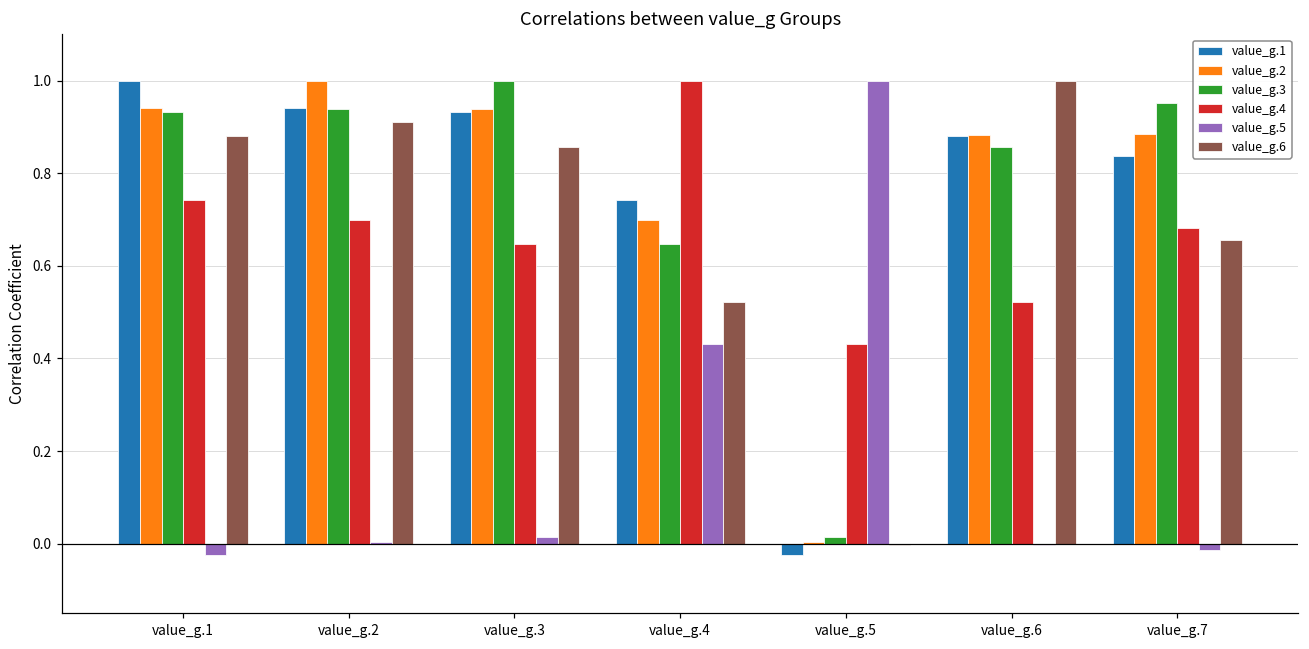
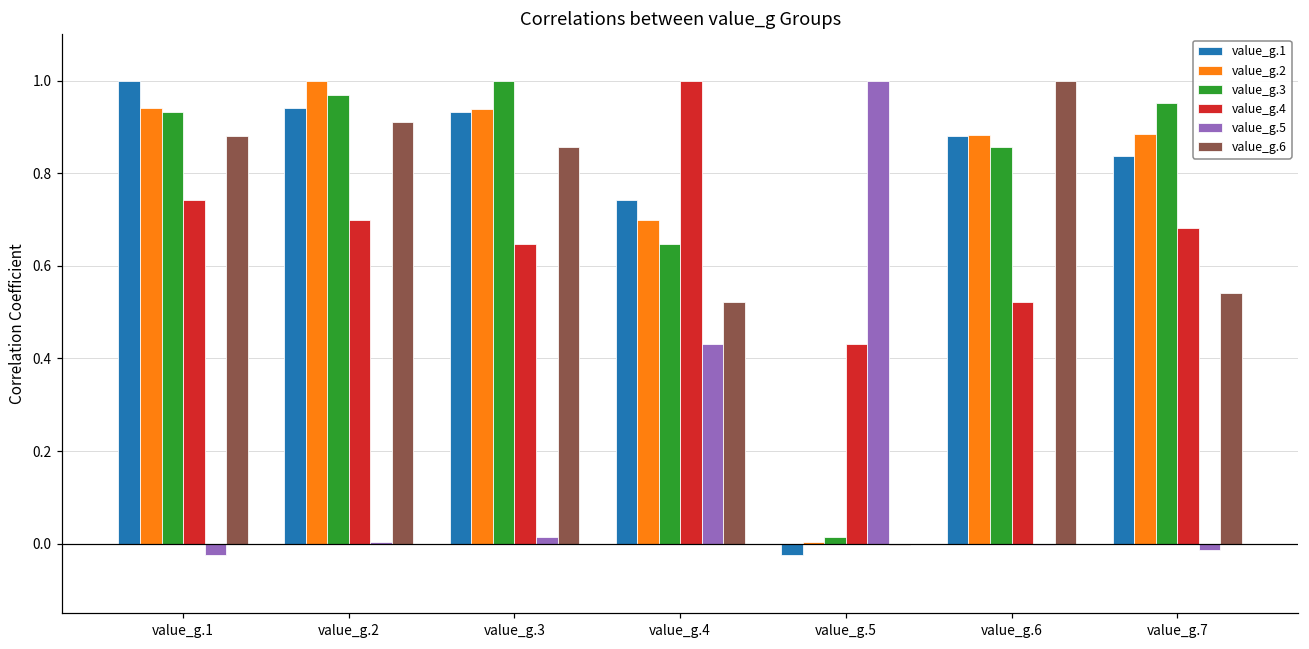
value_g.3, value_g.2: 0.94 -> 0.97
value_g.6, value_g.7: 0.66 -> 0.54
